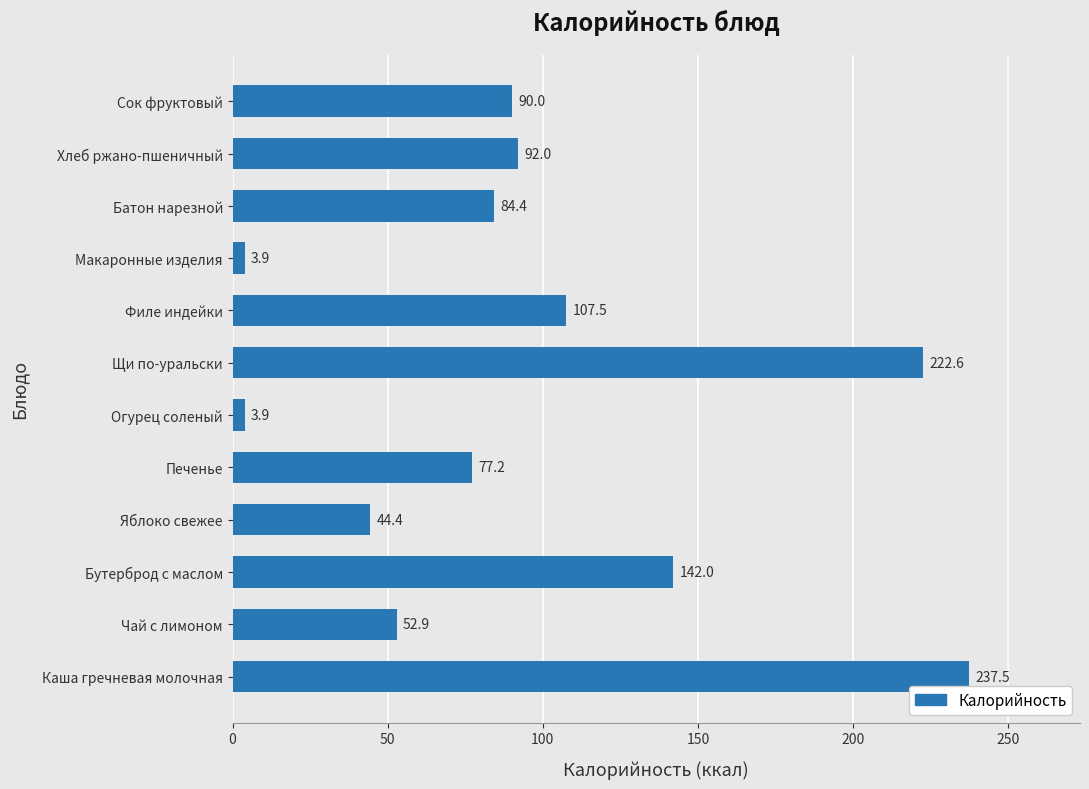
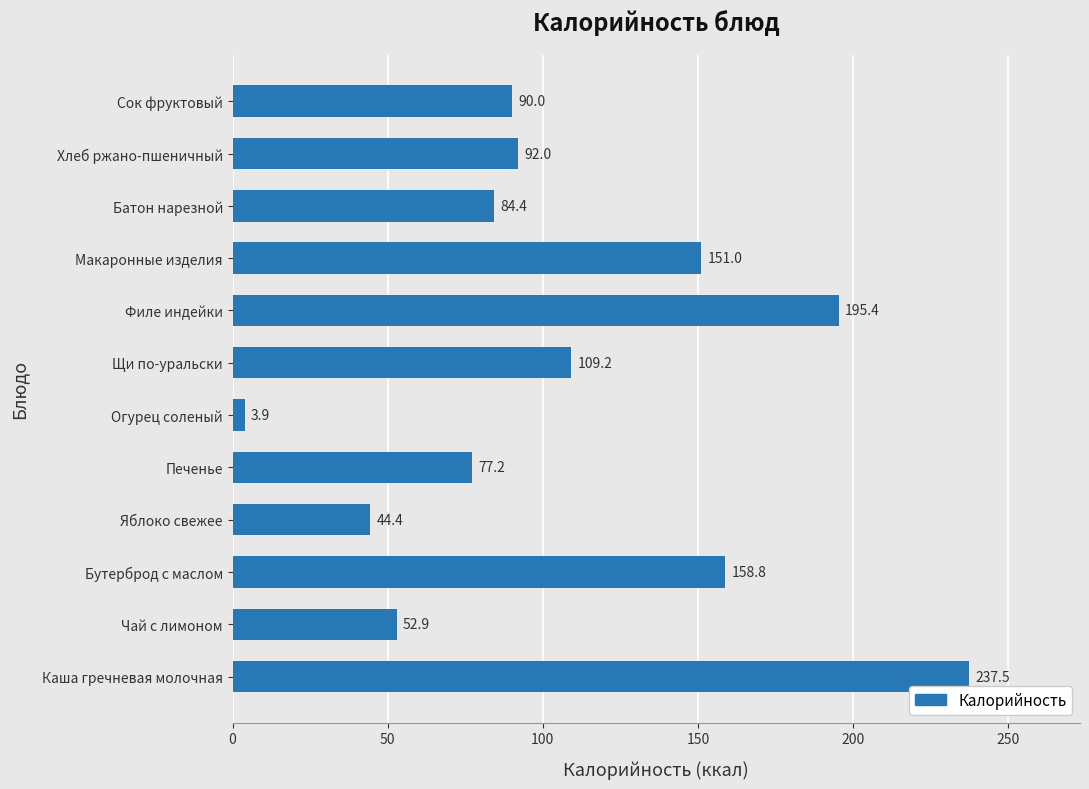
Макаронные изделия: 3.9 -> 151.0
Филе индейки: 107.5 -> 195.4
Щи по-уральски: 222.6 -> 109.2
Бутерброд с маслом: 142.0 -> 158.8
